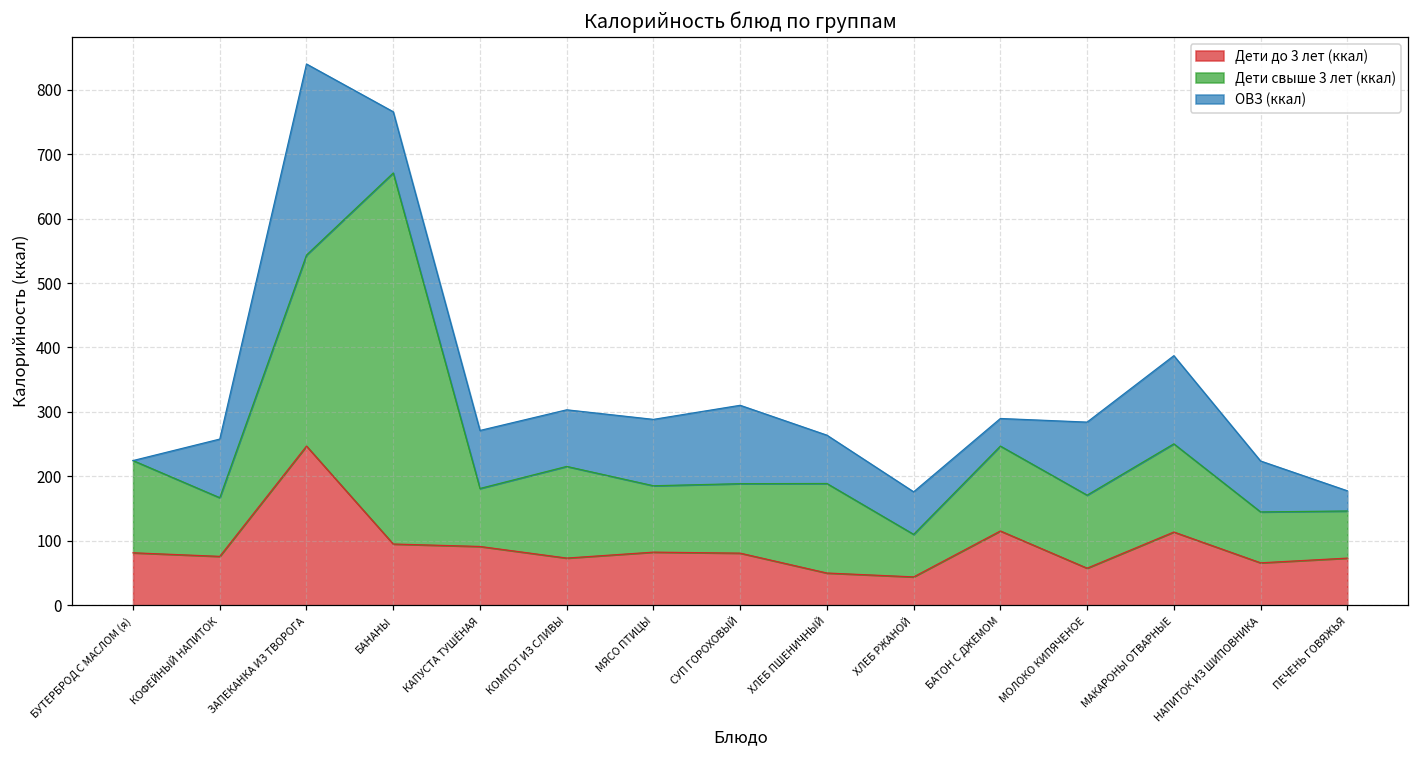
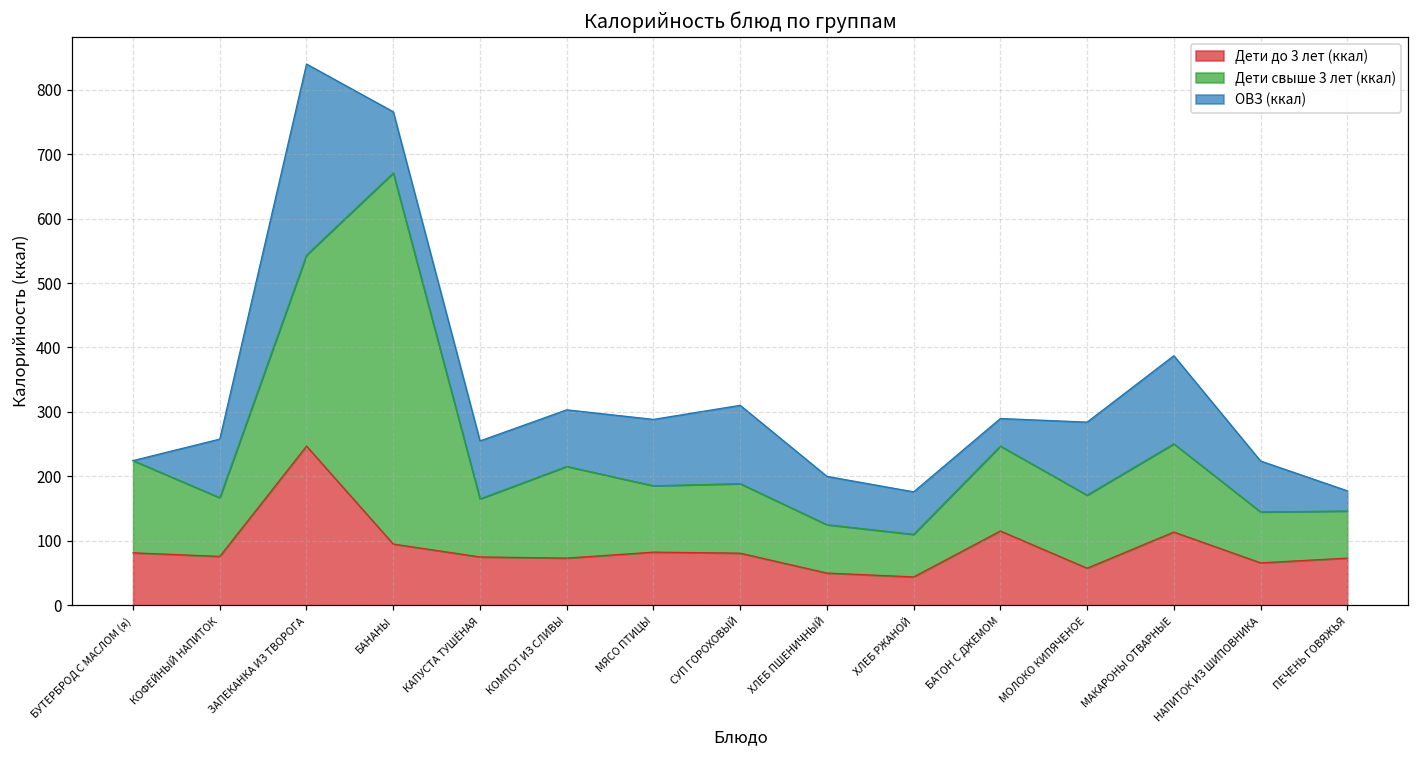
Дети до 3 лет (ккал), КАПУСТА ТУШЁНАЯ: 90 -> 80
Дети свыше 3 лет (ккал), ХЛЕБ ПШЕНИЧНЫЙ: 140 -> 80
